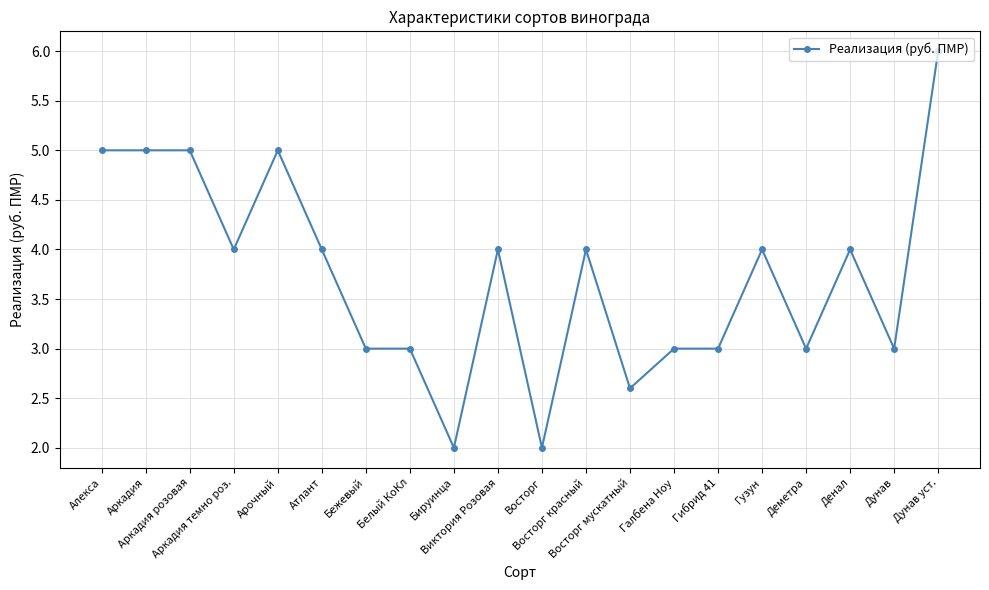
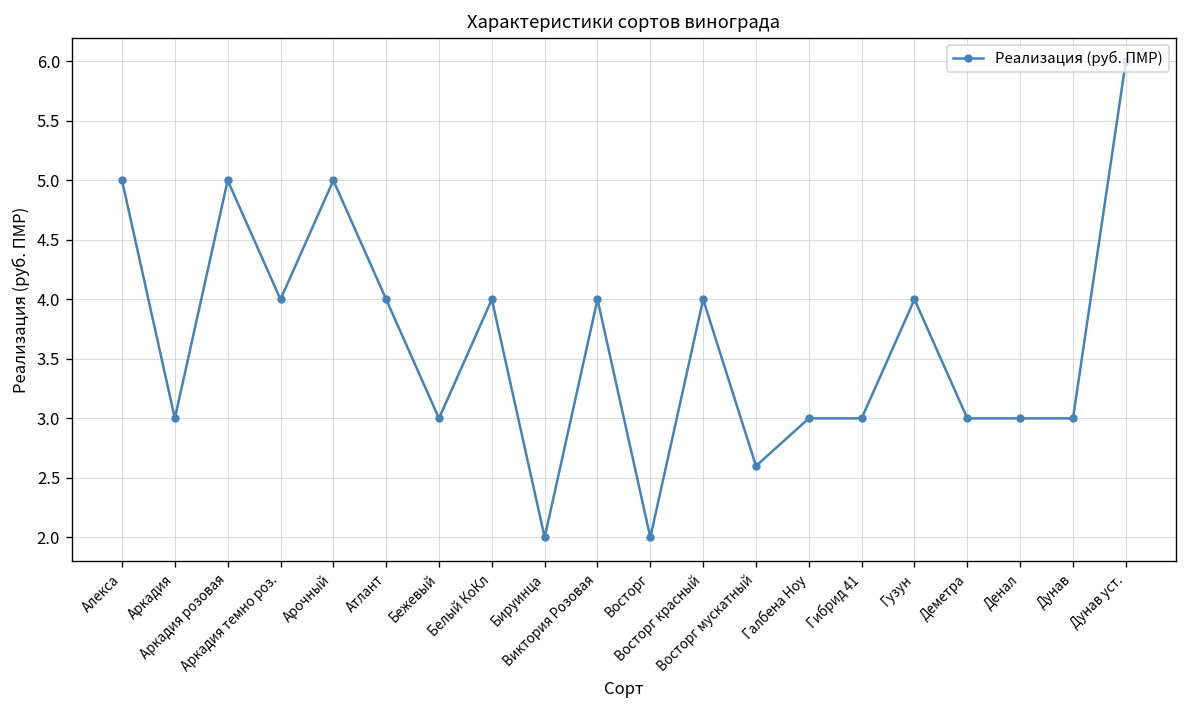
Аркадия: 5 -> 3
Белый КоКл: 3 -> 4
Денал: 4 -> 3
